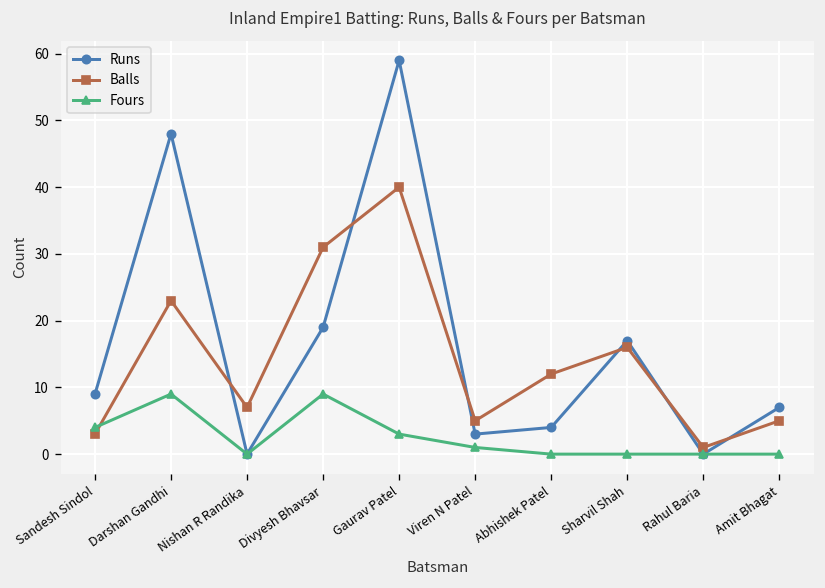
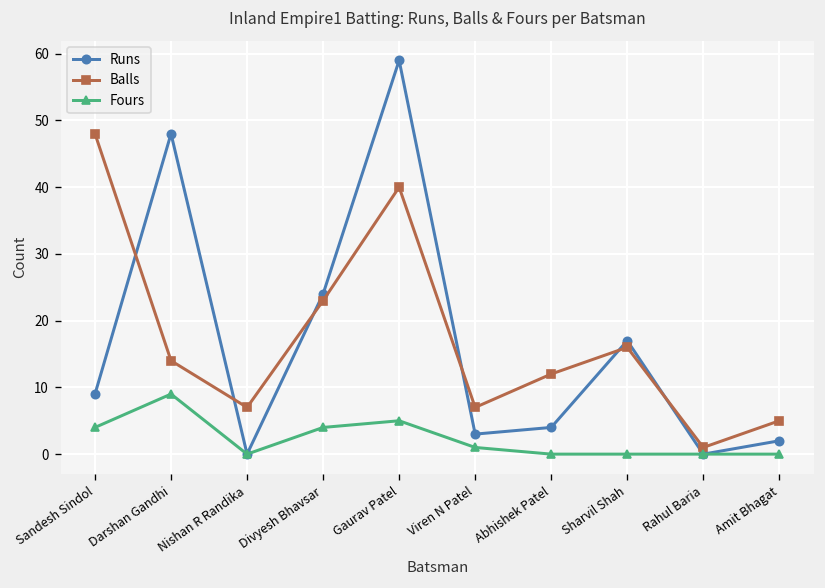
Balls, Sandesh Sindol: 3 -> 48
Balls, Darshan Gandhi: 23 -> 14
Runs, Divyesh Bhavsar: 19 -> 24
Balls, Divyesh Bhavsar: 31 -> 23
Fours, Divyesh Bhavsar: 9 -> 4
Fours, Gaurav Patel: 3 -> 5
Balls, Viren N Patel: 5 -> 7
Runs, Amit Bhagat: 7 -> 2
